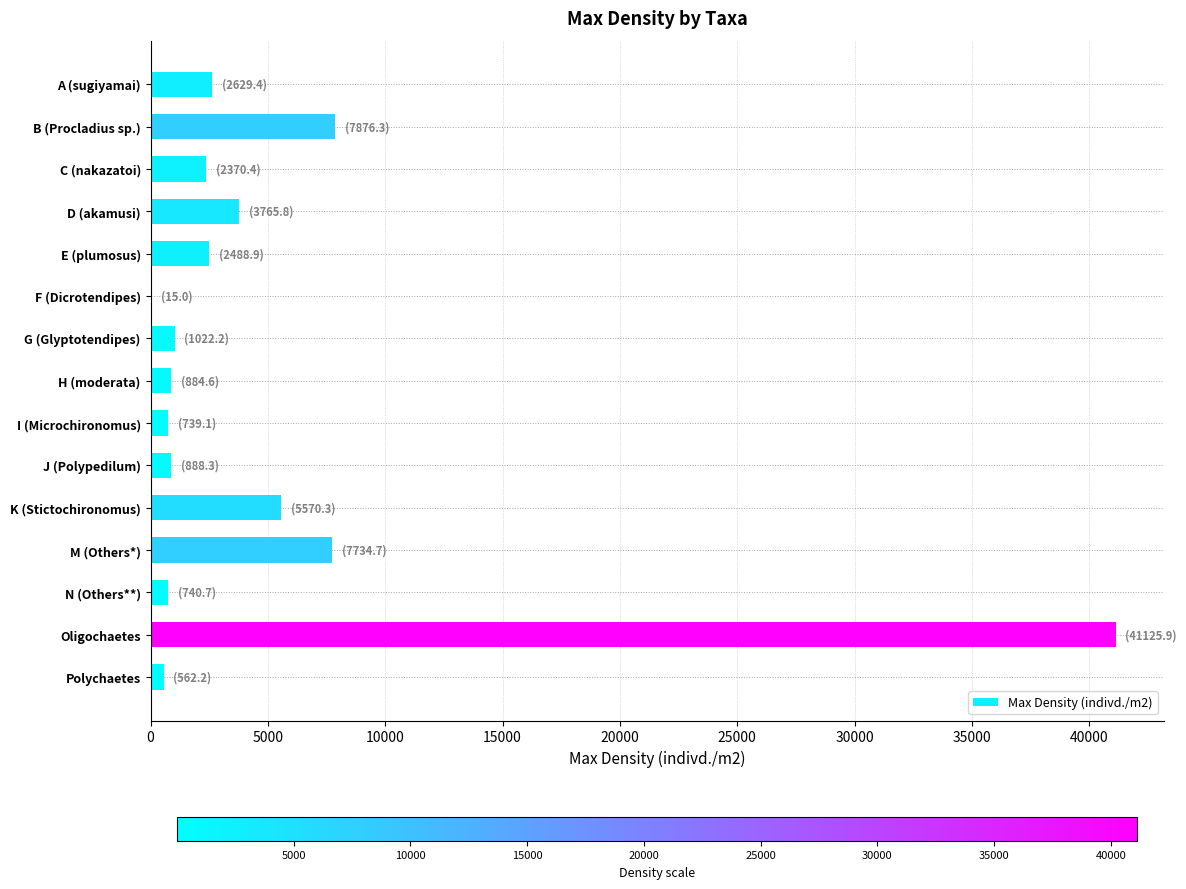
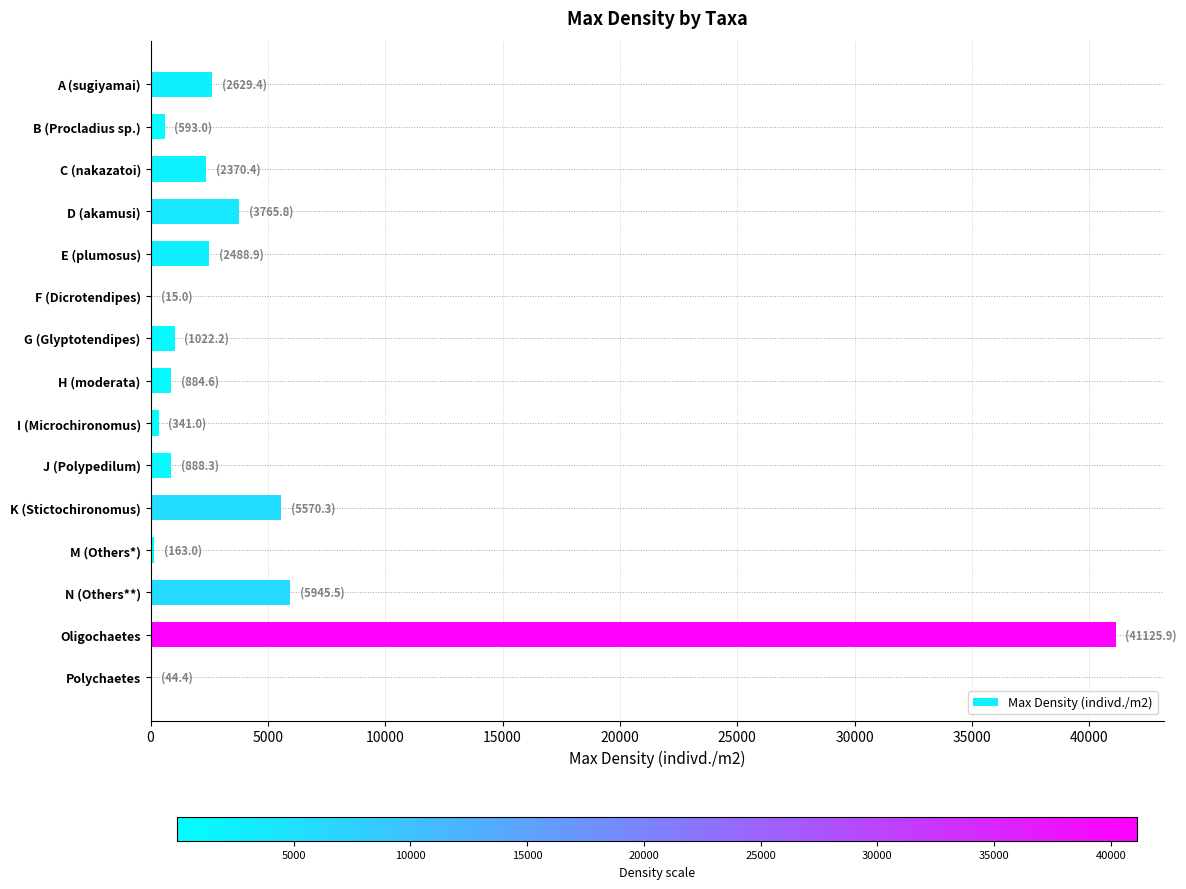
B (Procladius sp.): (7876.3) -> (593.0)
I (Microchironomus): (739.1) -> (341.0)
M (Others*): (7734.7) -> (163.0)
N (Others**): (740.7) -> (5945.5)
Polychaetes: (562.2) -> (44.4)
